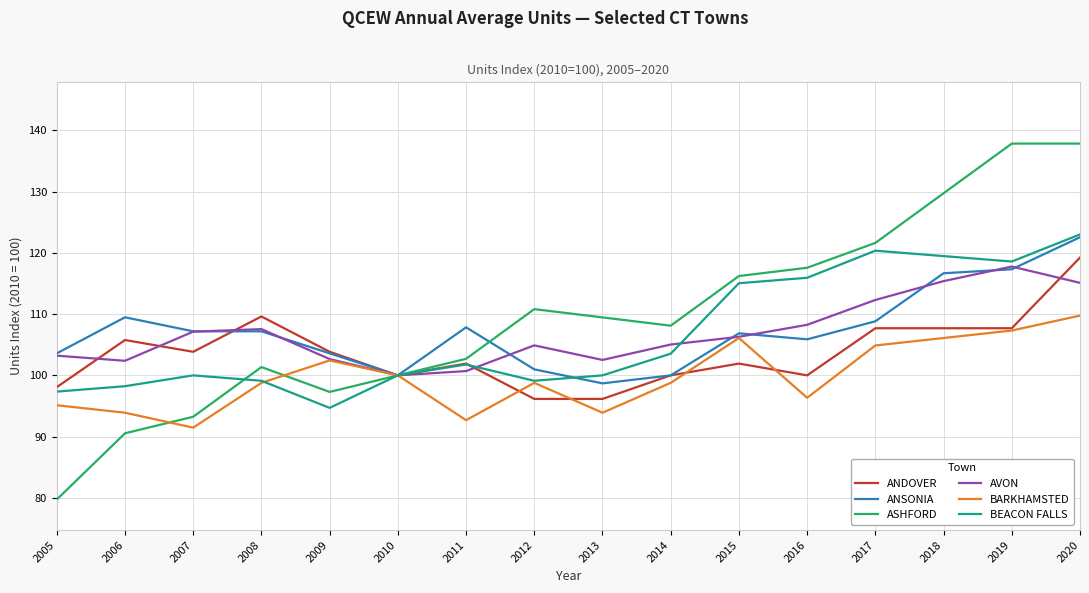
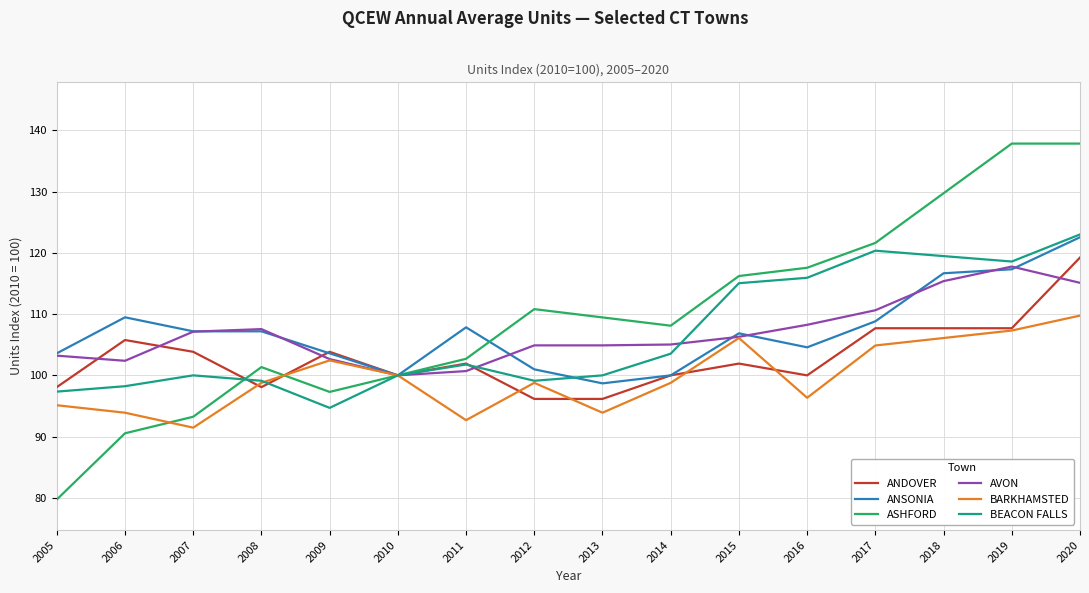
ANDOVER, 2008: 110 -> 98
AVON, 2013: 103 -> 105
ANSONIA, 2016: 106 -> 105
AVON, 2017: 112 -> 111
